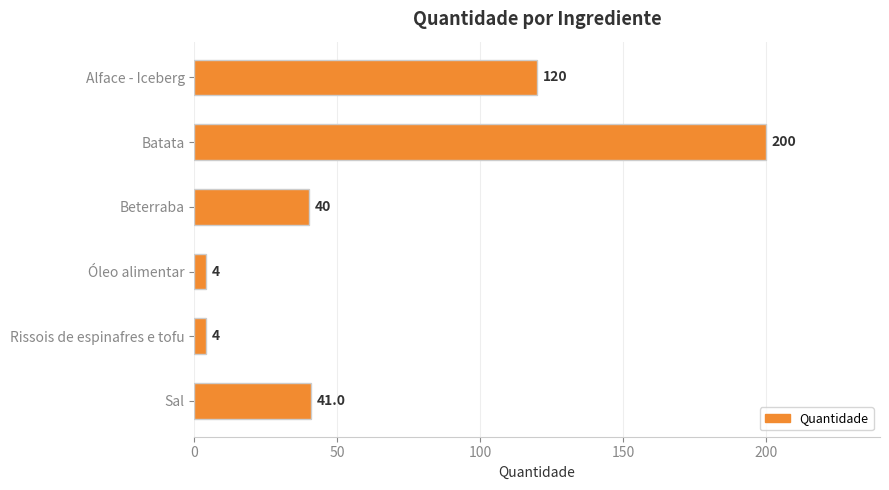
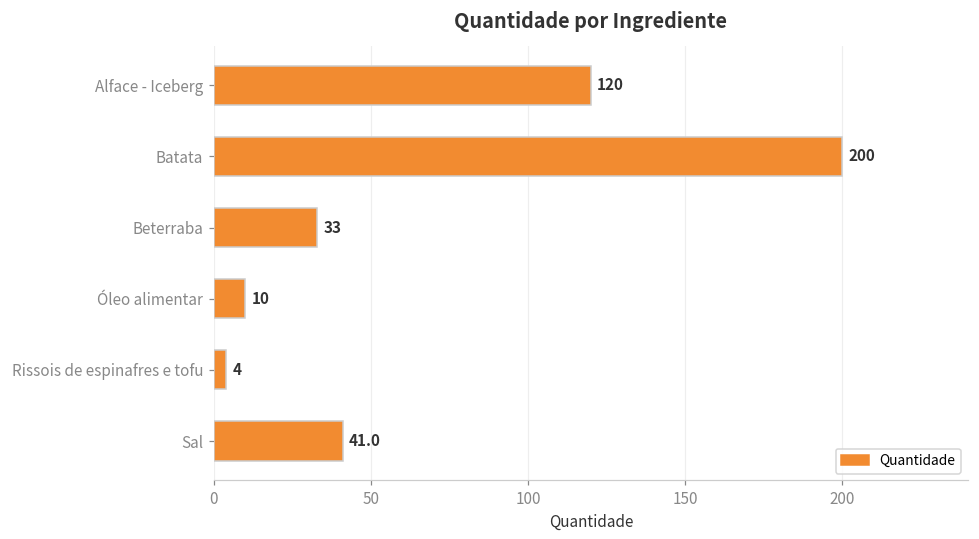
Beterraba: 40 -> 33
Óleo alimentar: 4 -> 10
